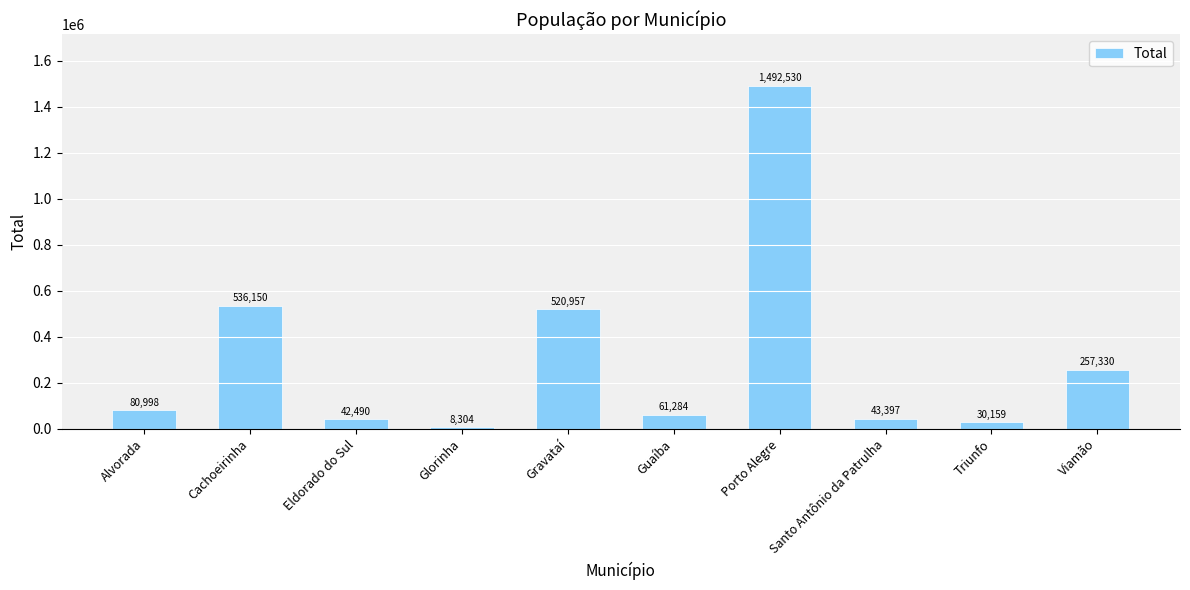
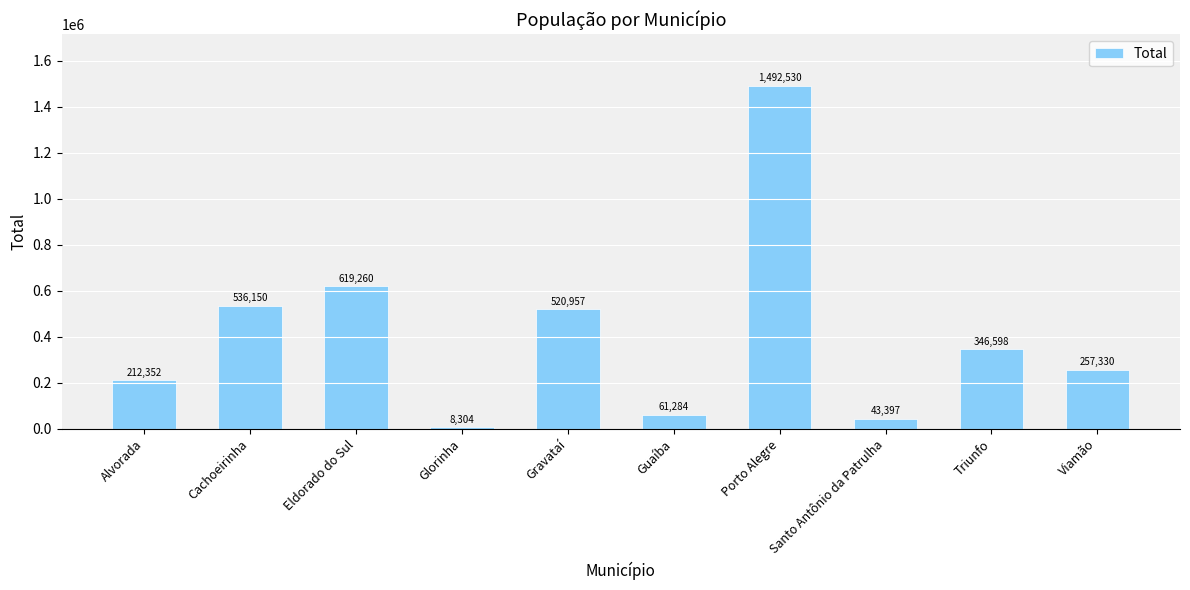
Alvorada: 80,998 -> 212,352
Eldorado do Sul: 42,490 -> 619,260
Triunfo: 30,159 -> 346,598
